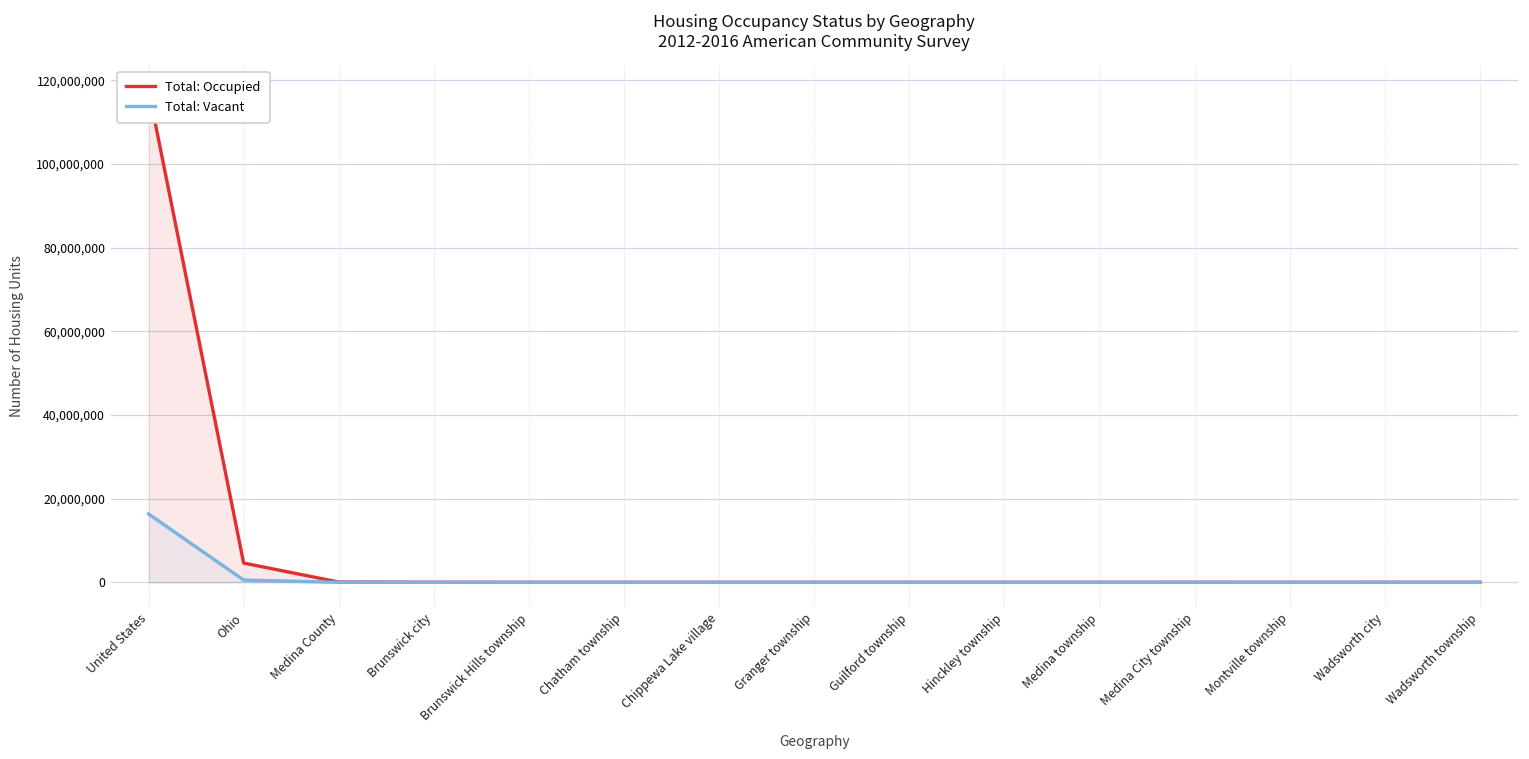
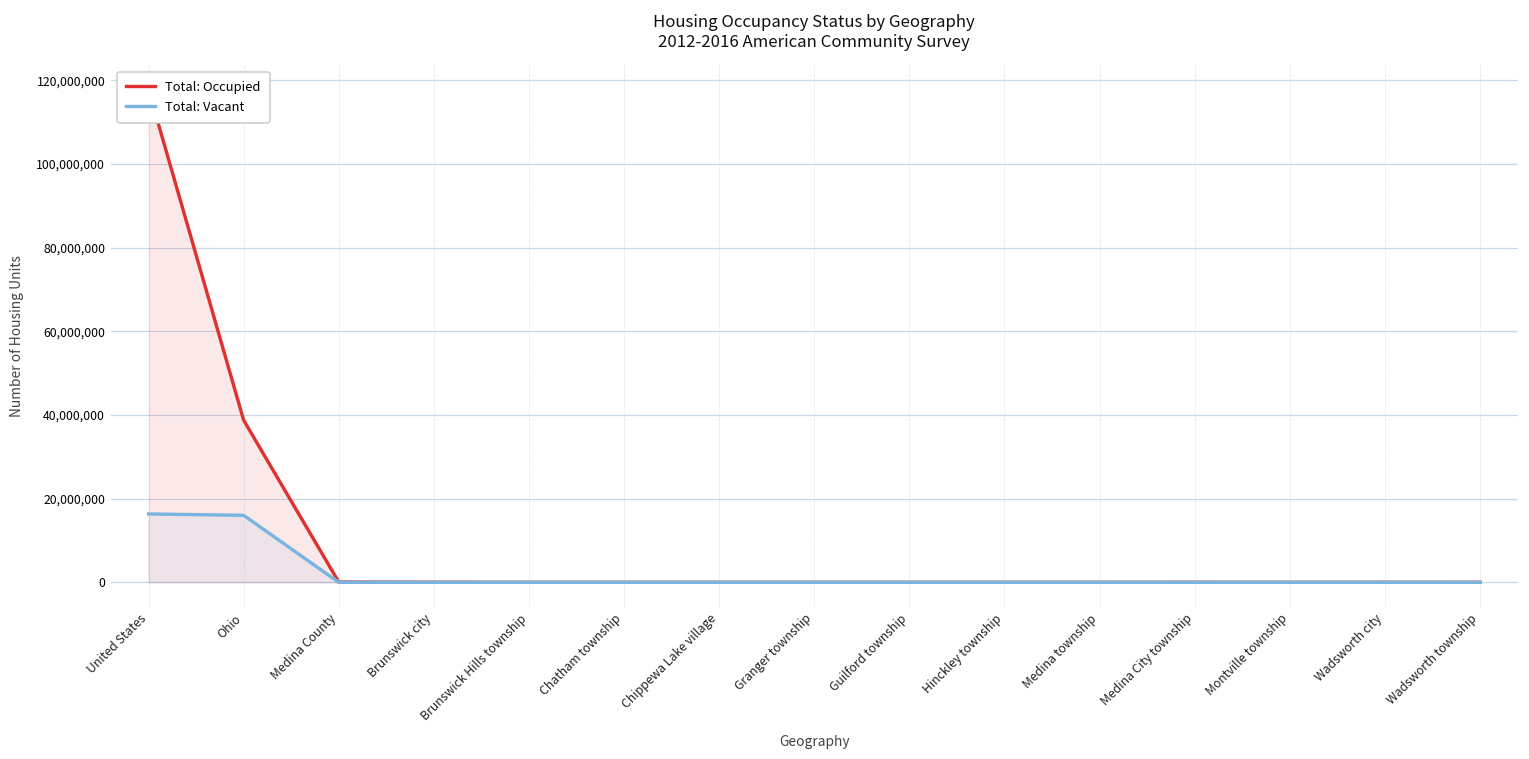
Total: Occupied, Ohio: 5,000,000 -> 39,000,000
Total: Vacant, Ohio: 1,000,000 -> 16,000,000
